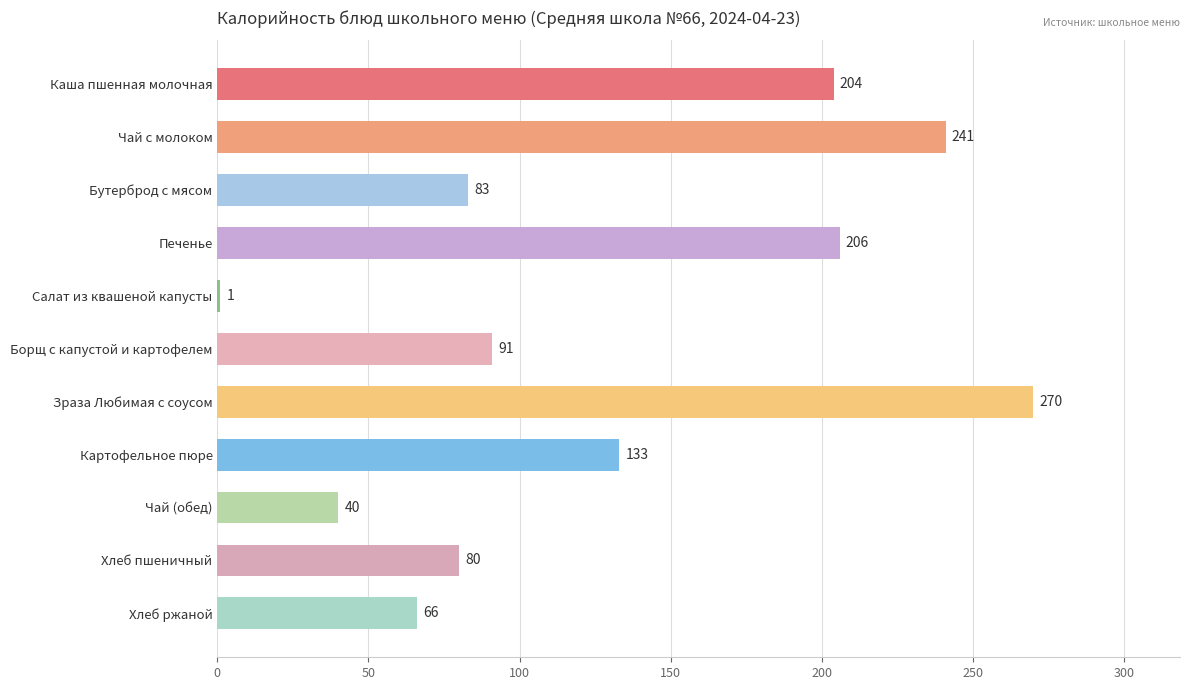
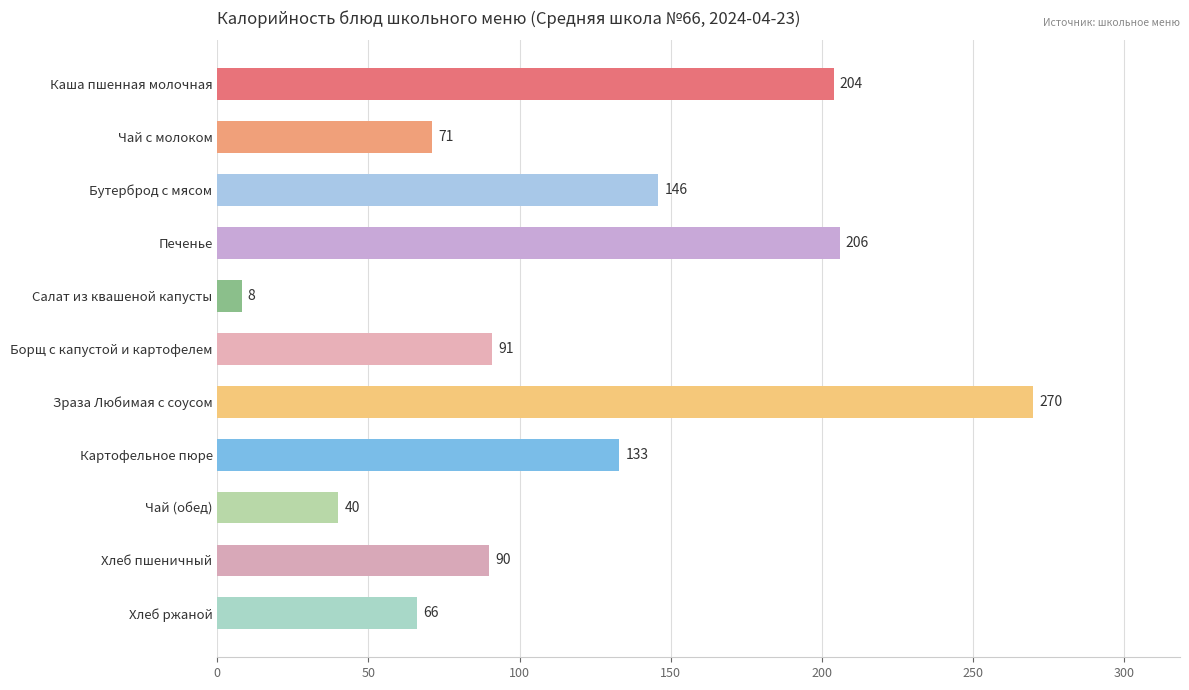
Чай с молоком: 241 -> 71
Бутерброд с мясом: 83 -> 146
Салат из квашеной капусты: 1 -> 8
Хлеб пшеничный: 80 -> 90
